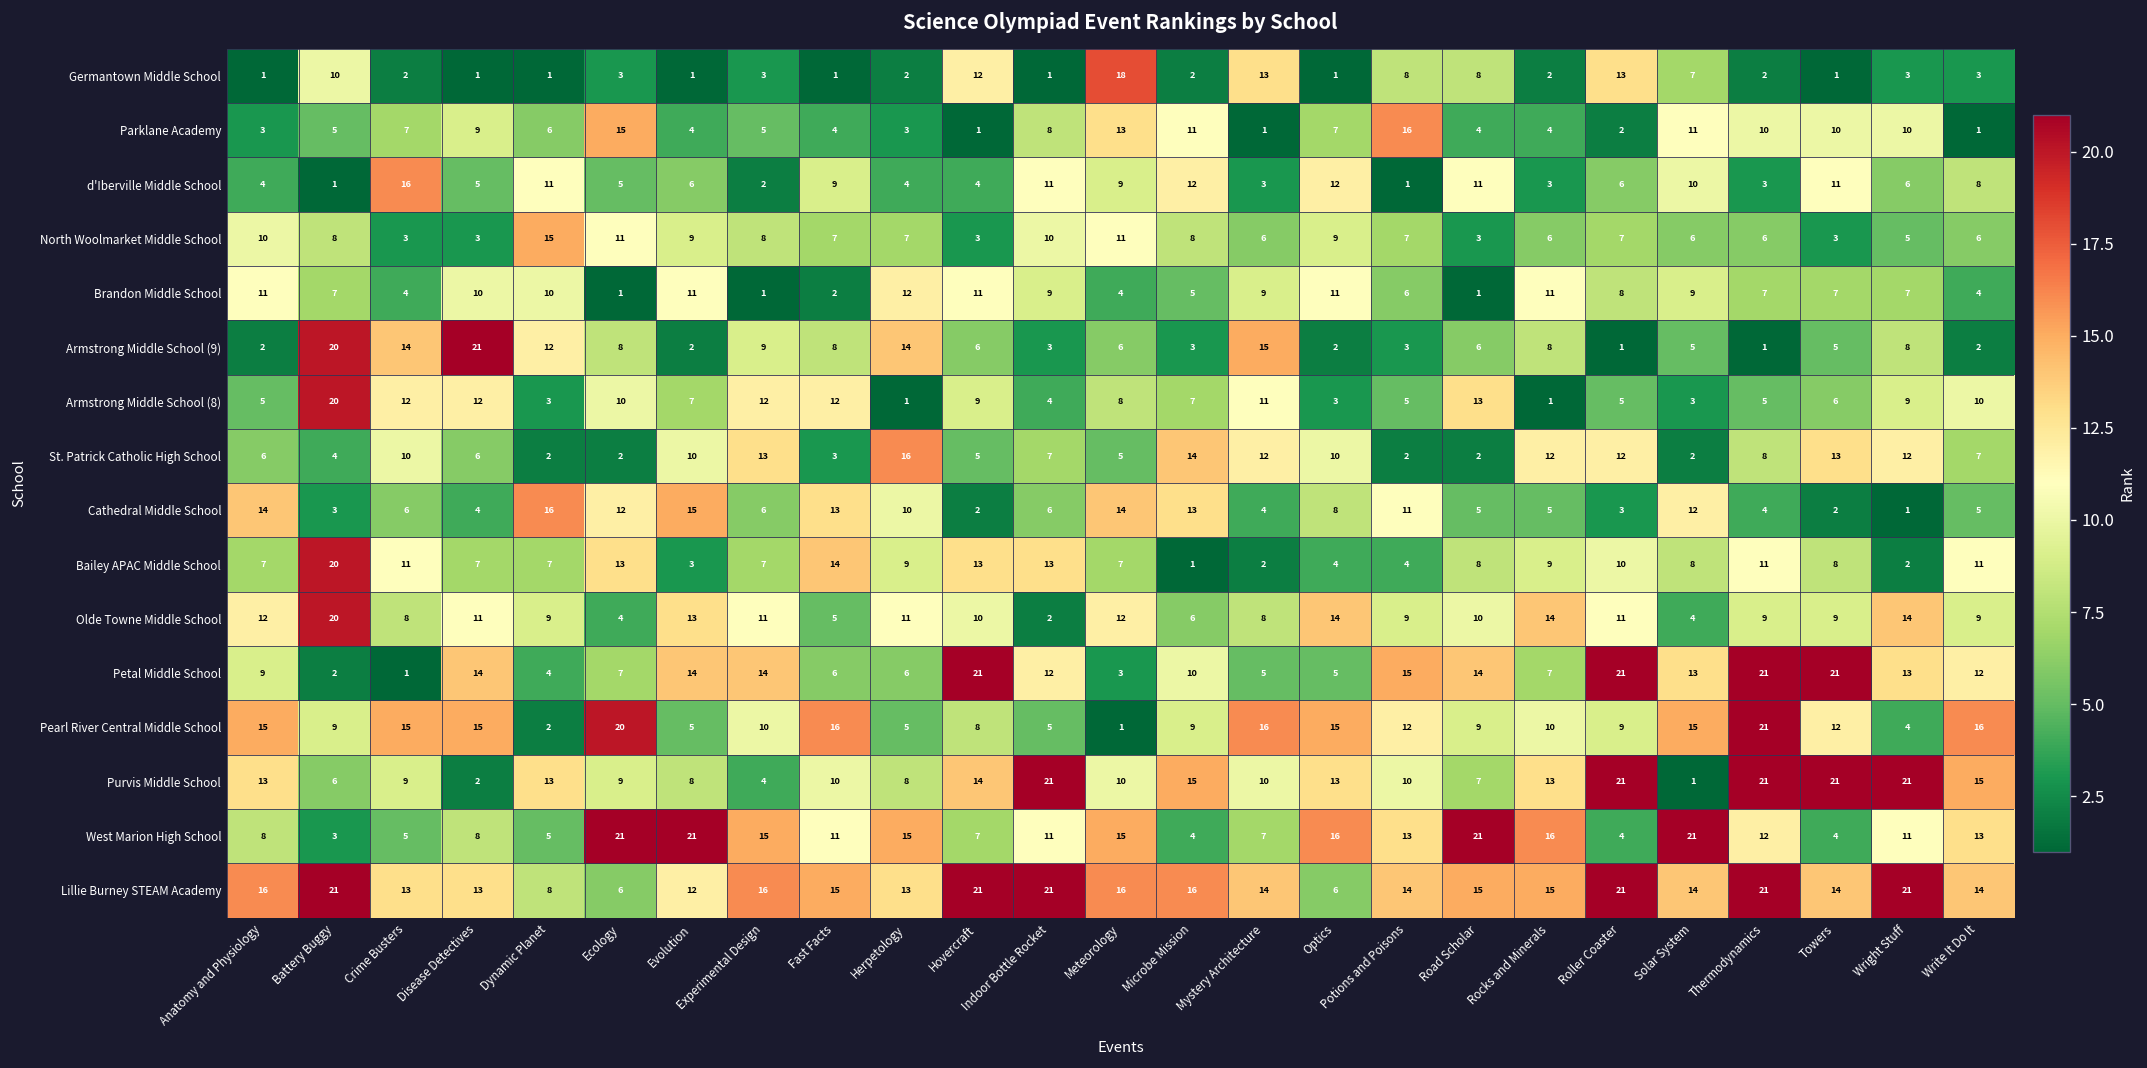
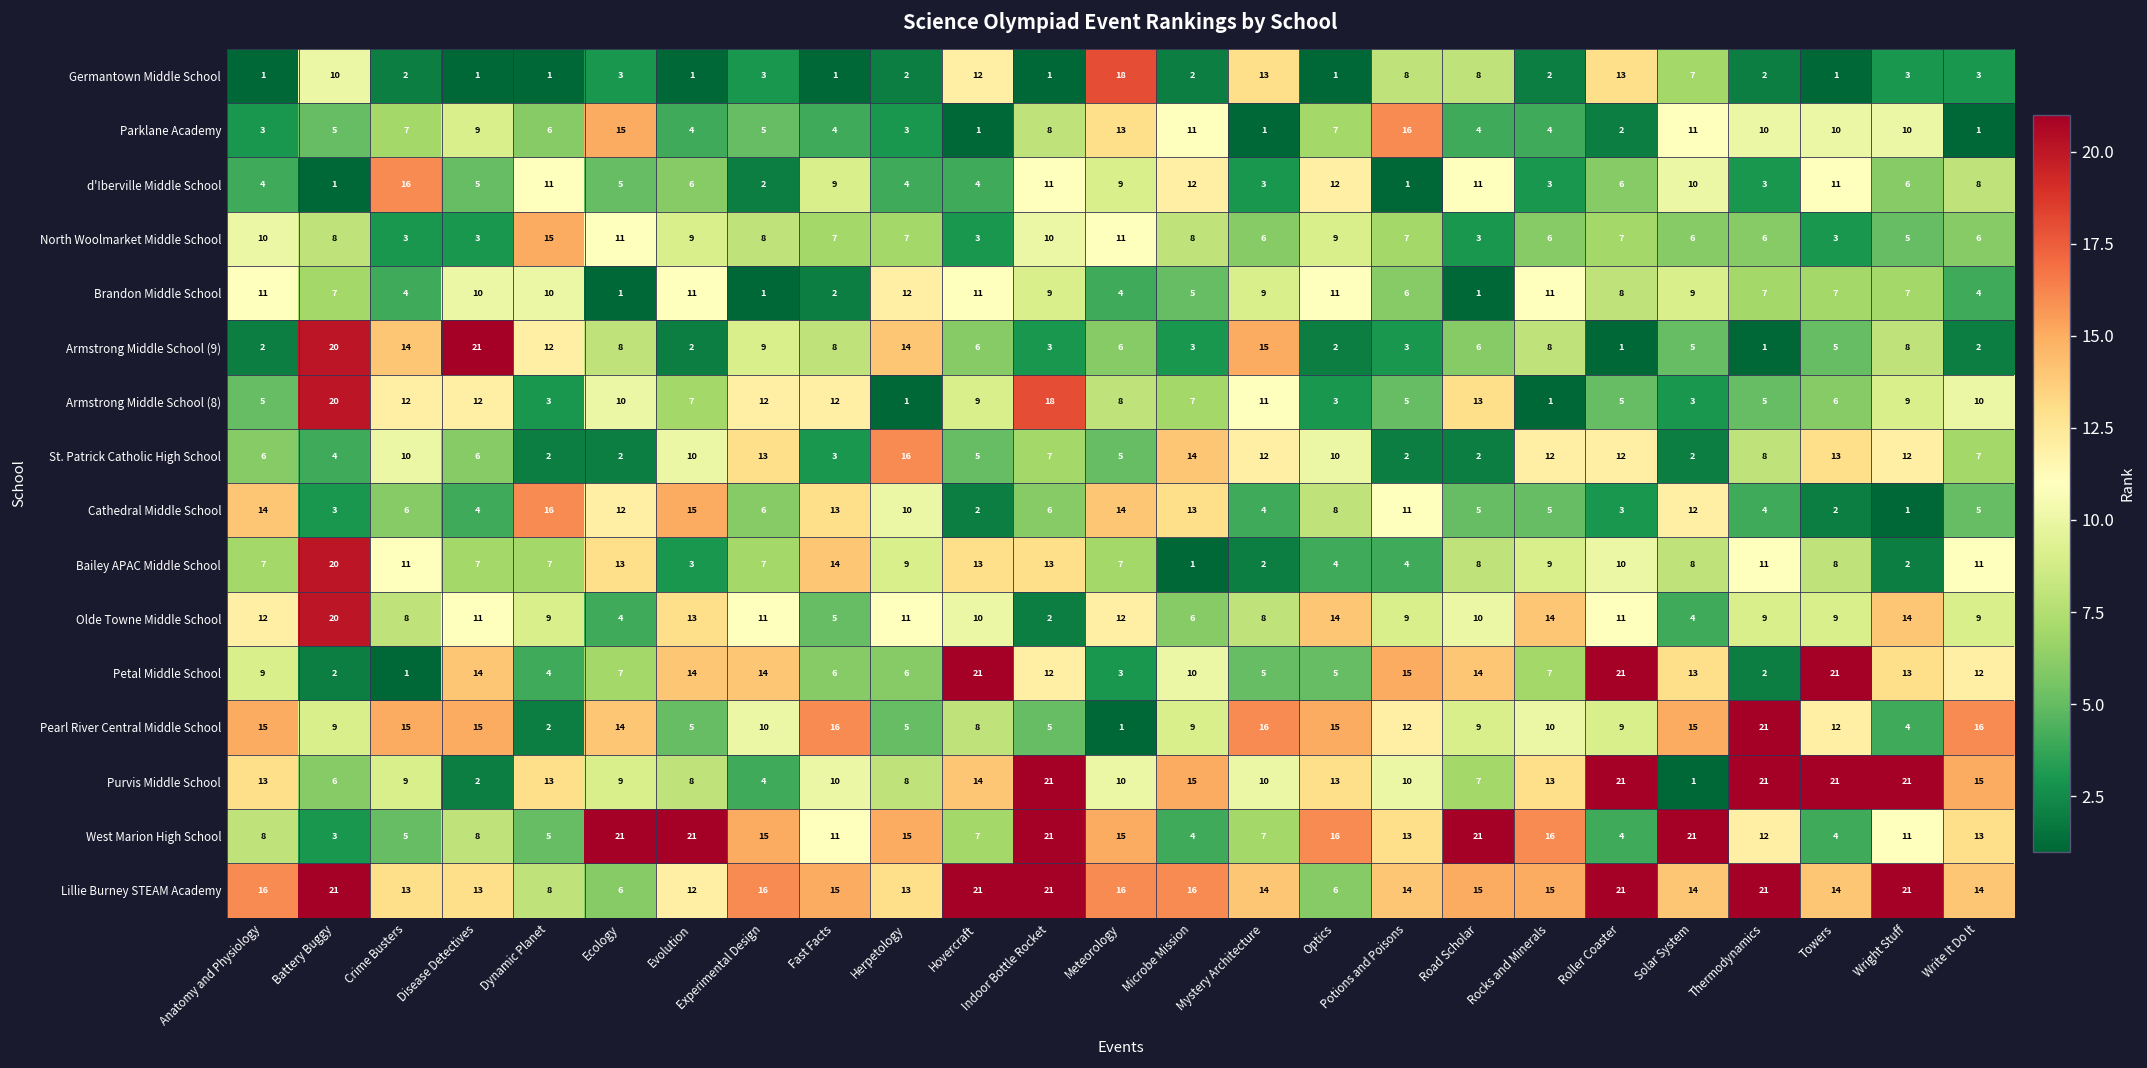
Armstrong Middle School (8), Indoor Bottle Rocket: 4 -> 18
Petal Middle School, Thermodynamics: 21 -> 2
Pearl River Central Middle School, Ecology: 20 -> 14
West Marion High School, Indoor Bottle Rocket: 11 -> 21
